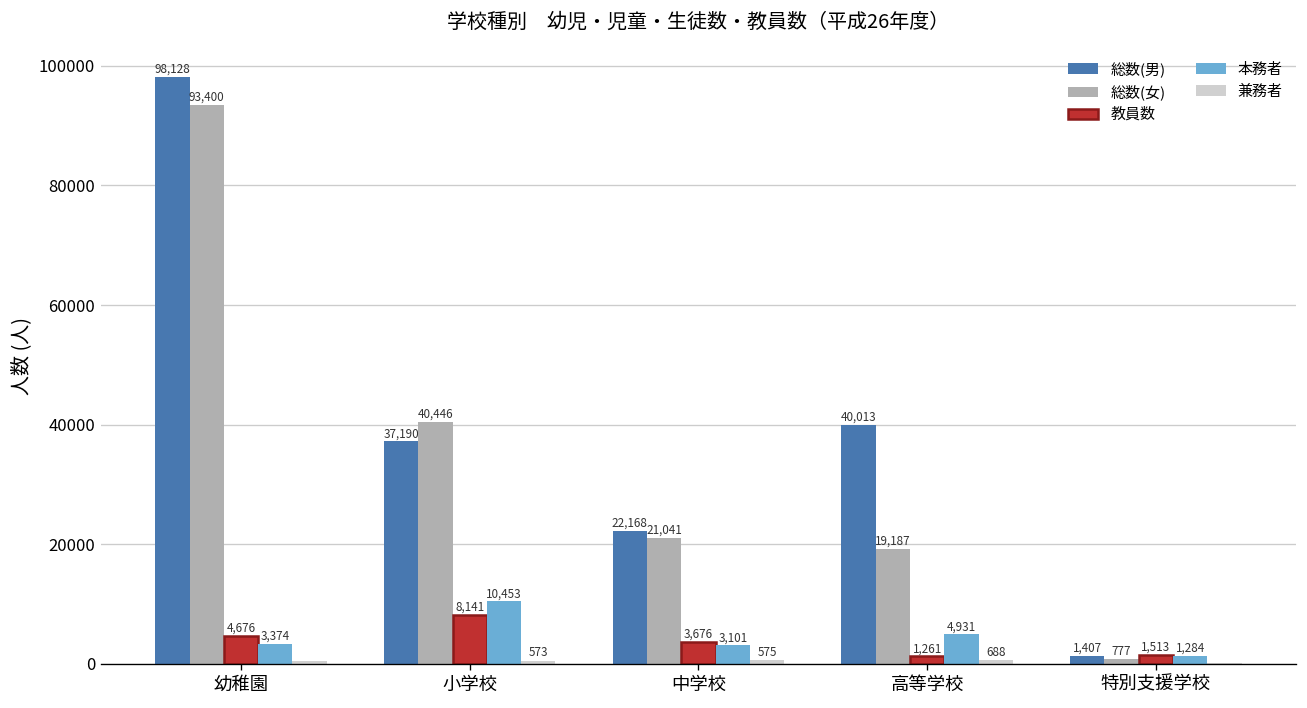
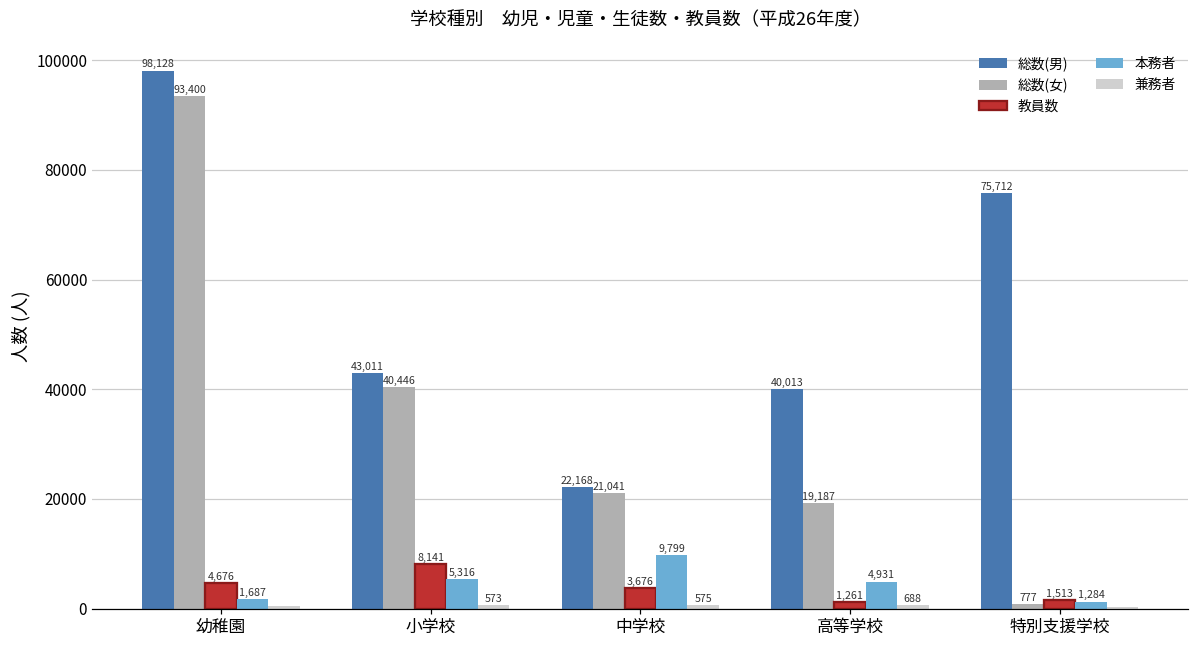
本務者, 幼稚園: 3,374 -> 1,687
総数(男), 小学校: 37,190 -> 43,011
本務者, 小学校: 10,453 -> 5,316
本務者, 中学校: 3,101 -> 9,799
総数(男), 特別支援学校: 1,407 -> 75,712
